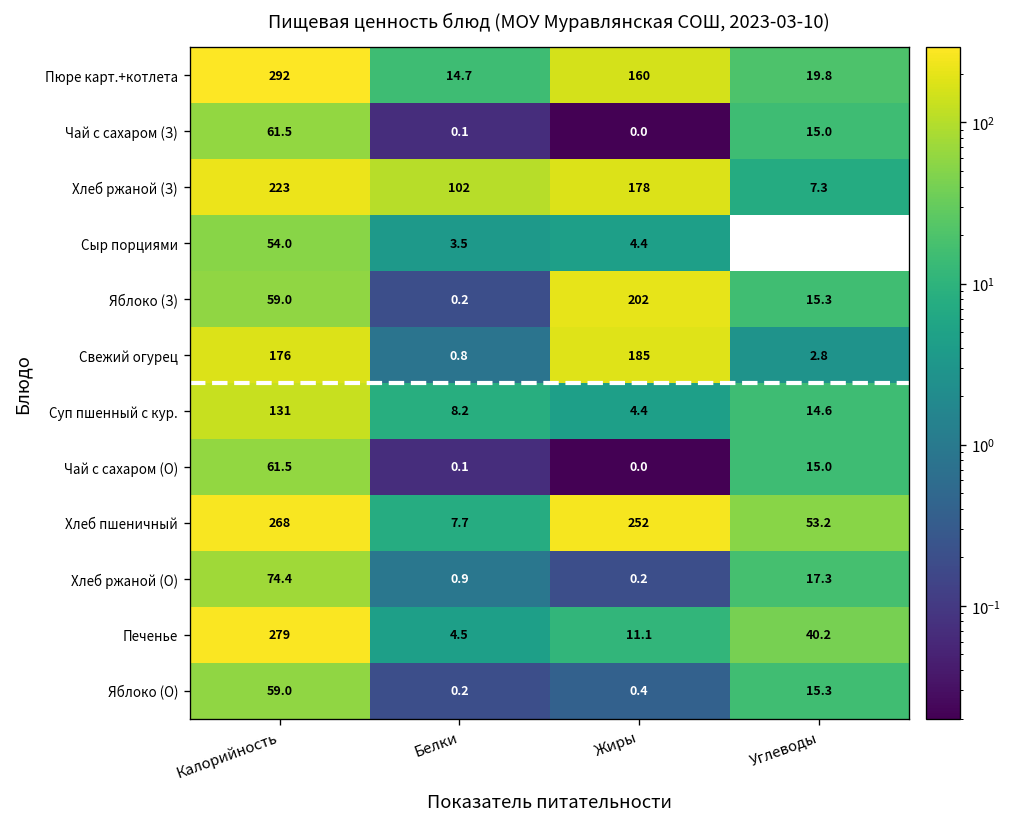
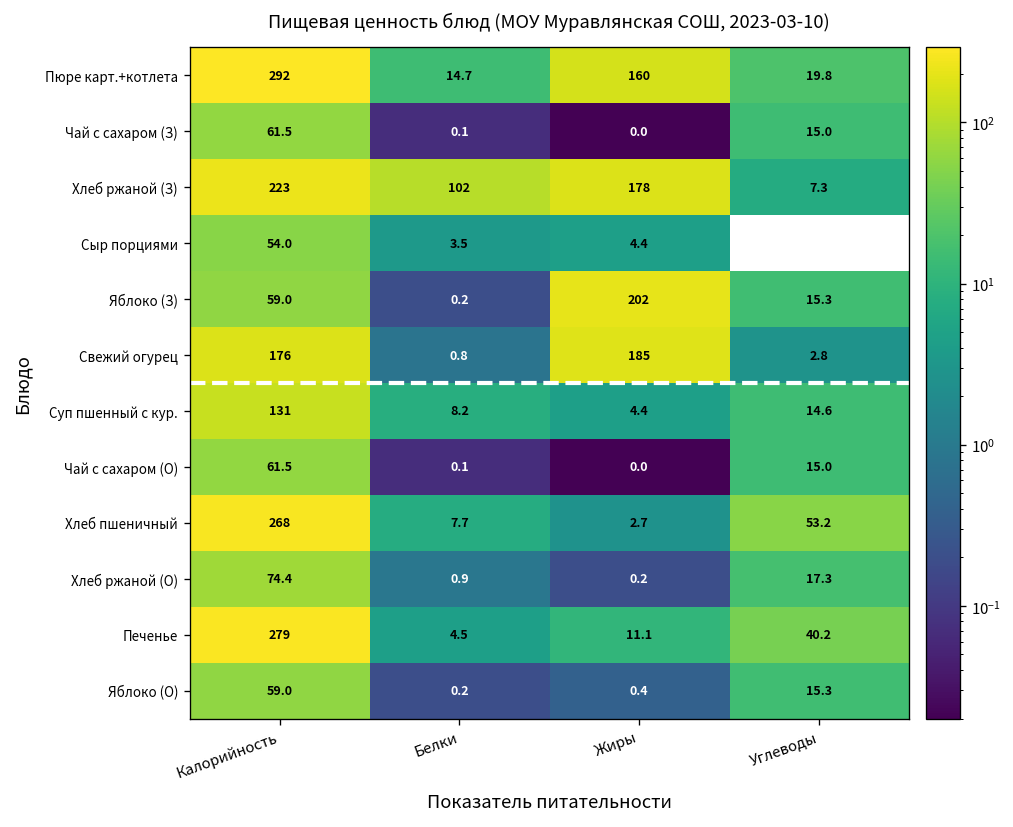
Хлеб пшеничный, Жиры: 252 -> 2.7
